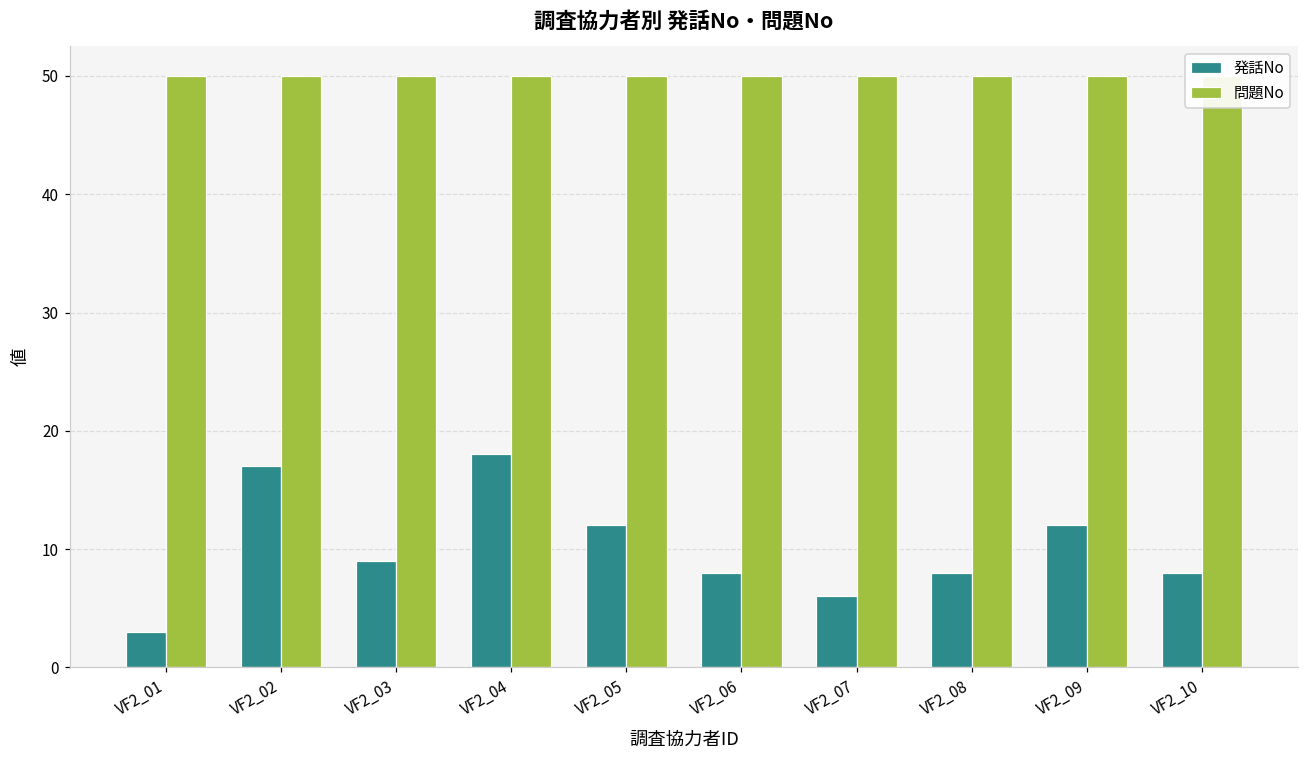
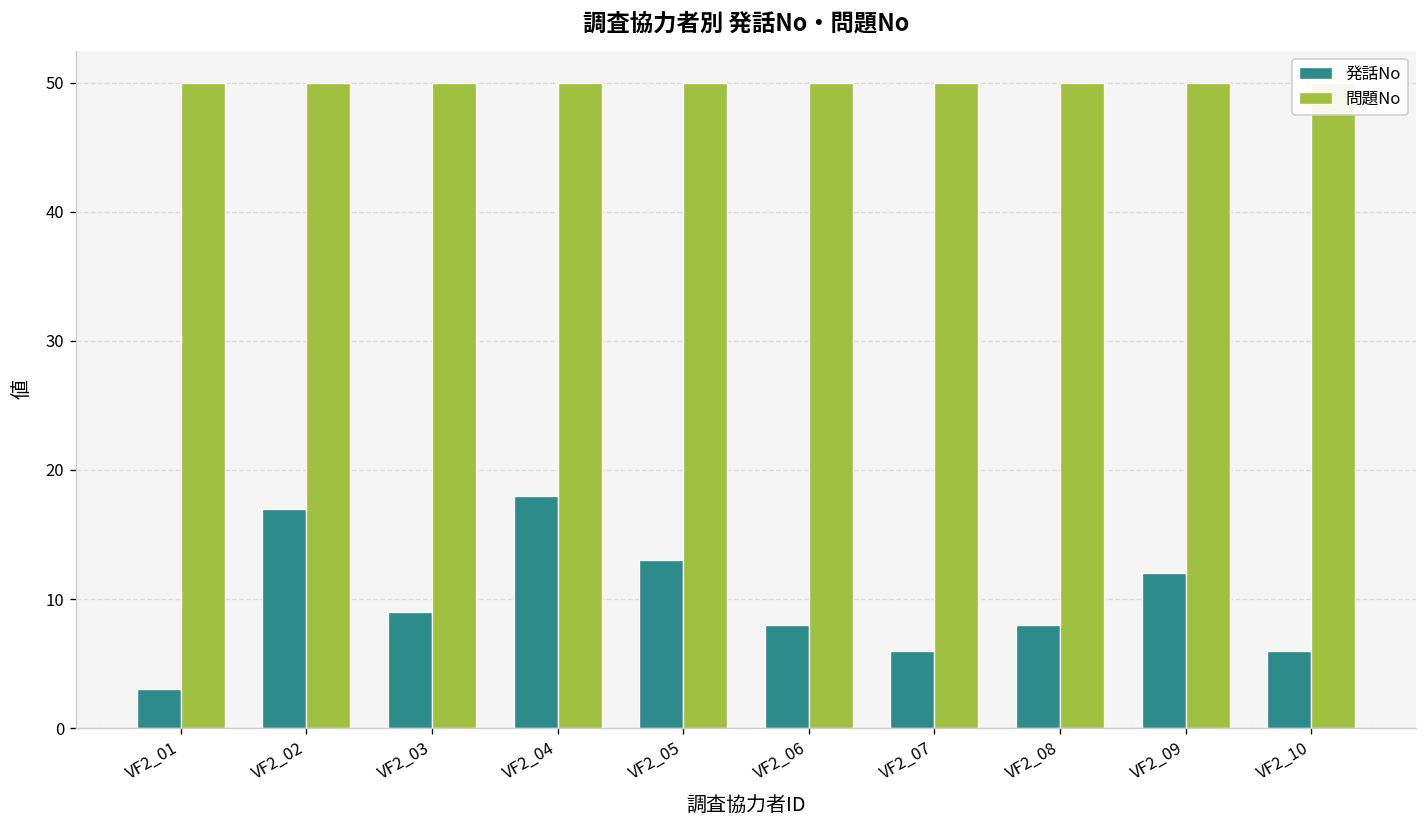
発話No, VF2_05: 12 -> 13
発話No, VF2_10: 8 -> 6
